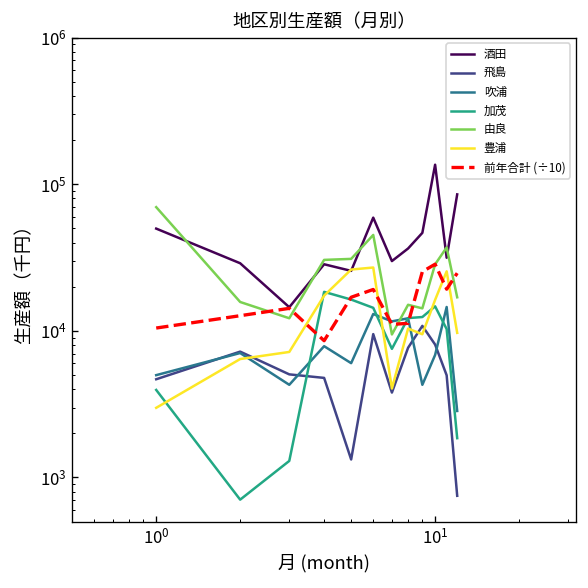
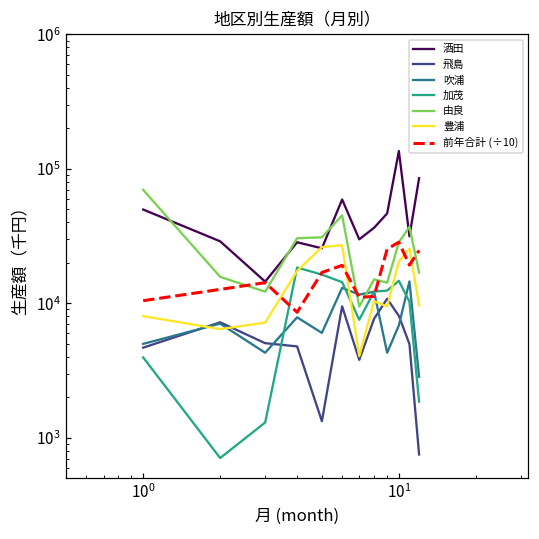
豊浦, 10^0: 3000 -> 8000
豊浦, 10^1: 16000 -> 20000
